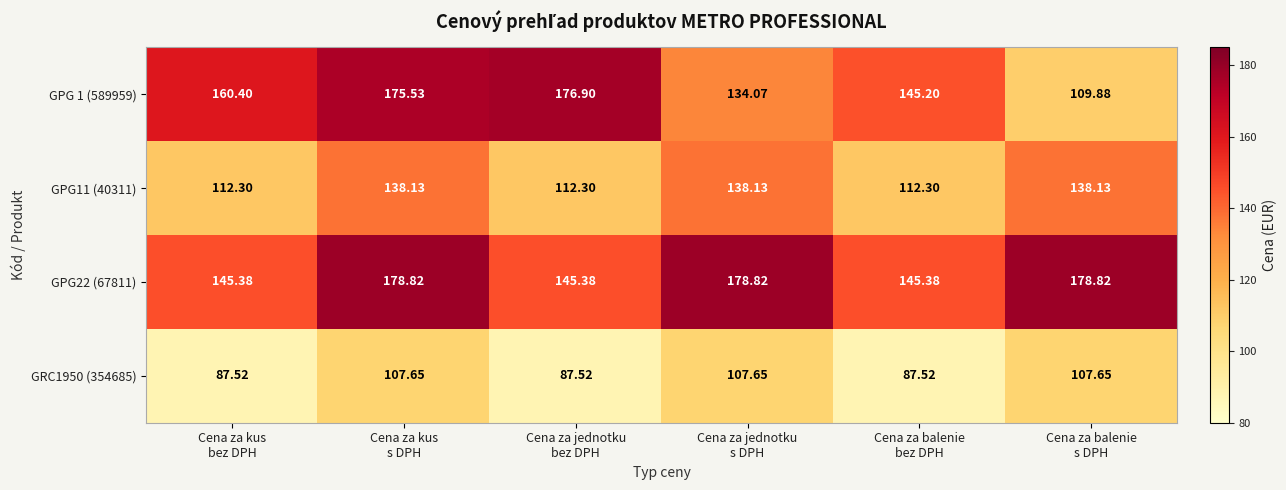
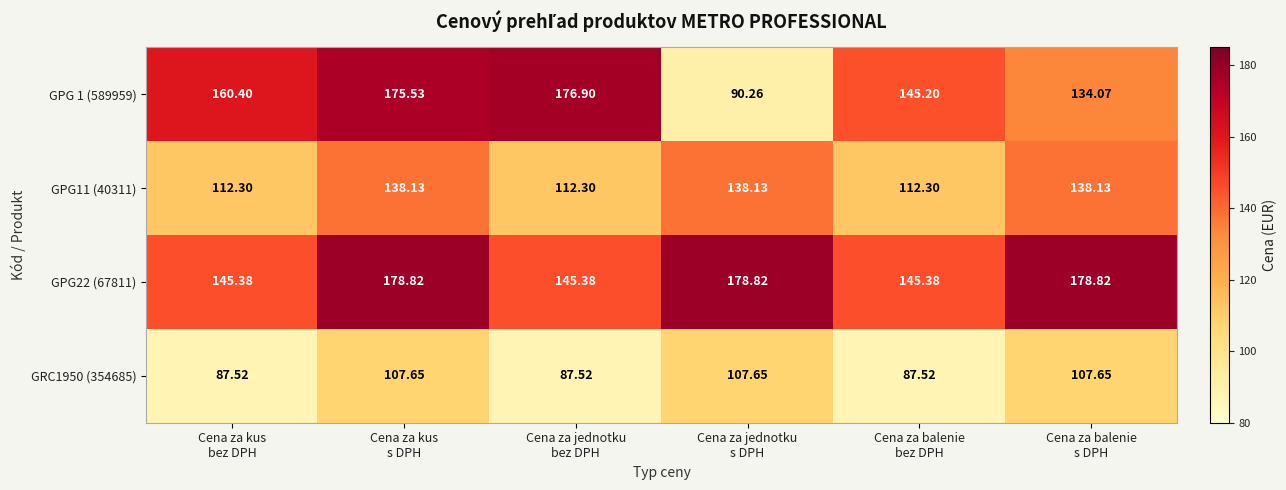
GPG 1 (589959), Cena za jednotku s DPH: 134.07 -> 90.26
GPG 1 (589959), Cena za balenie s DPH: 109.88 -> 134.07
